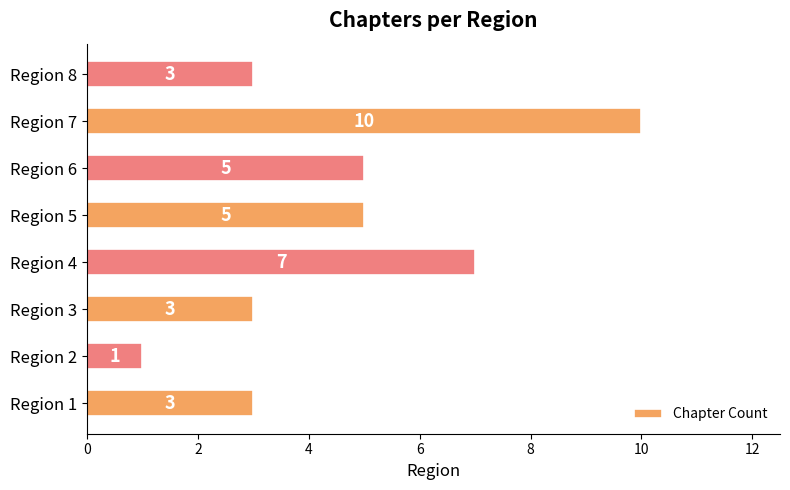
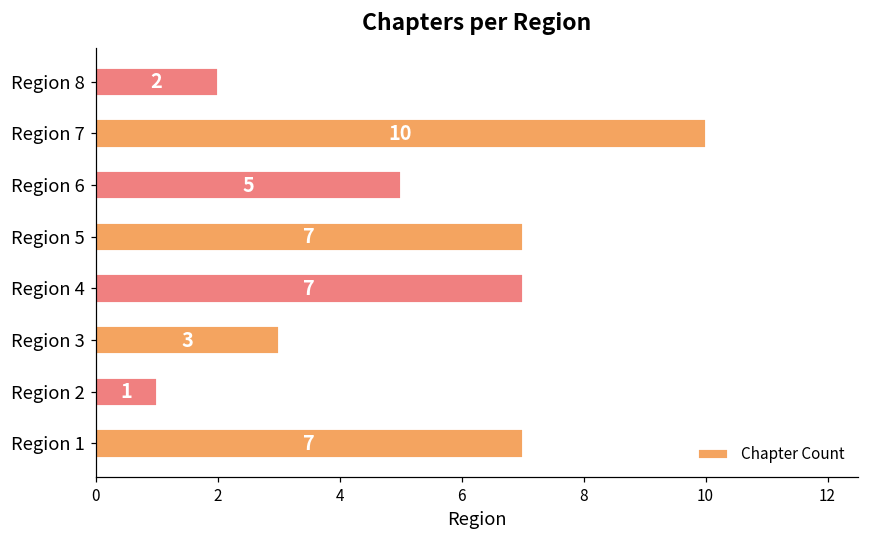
Region 8: 3 -> 2
Region 5: 5 -> 7
Region 1: 3 -> 7
